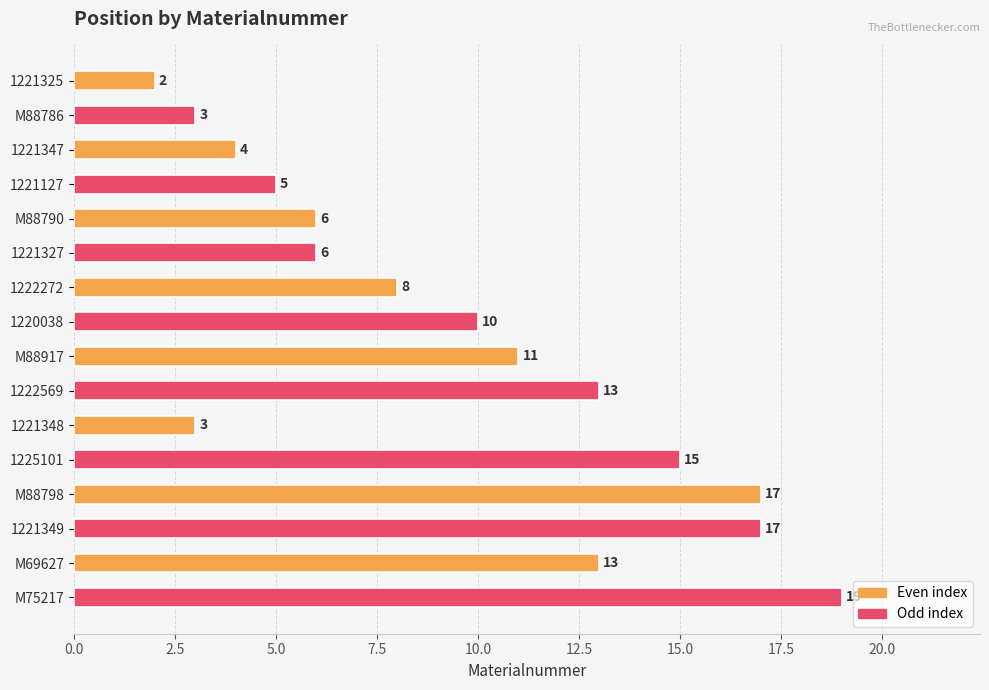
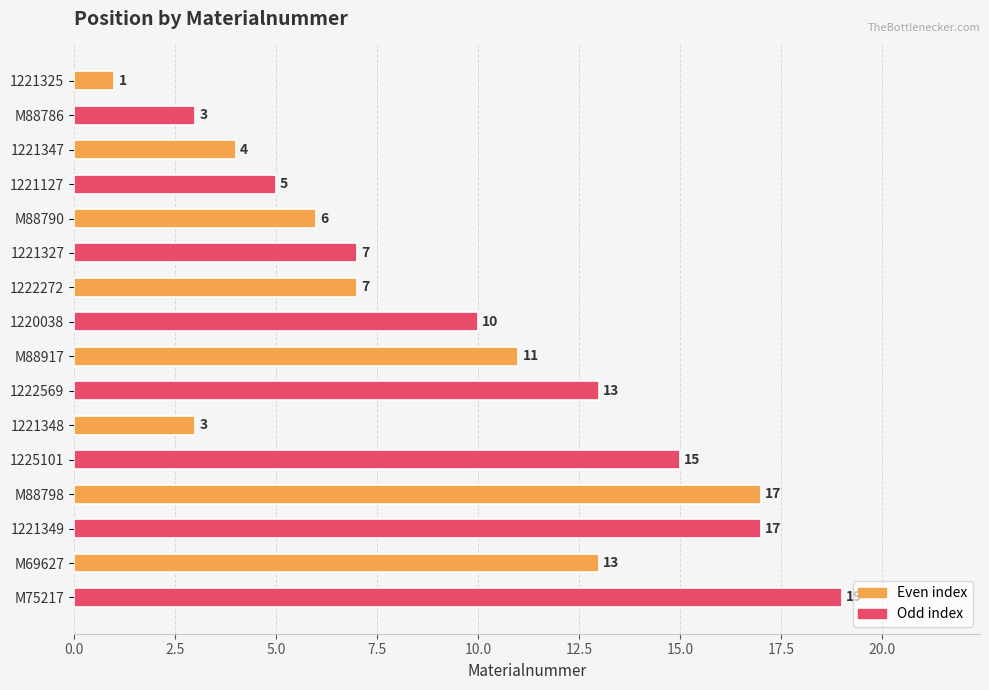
1221325: 2 -> 1
1221327: 6 -> 7
1222272: 8 -> 7
